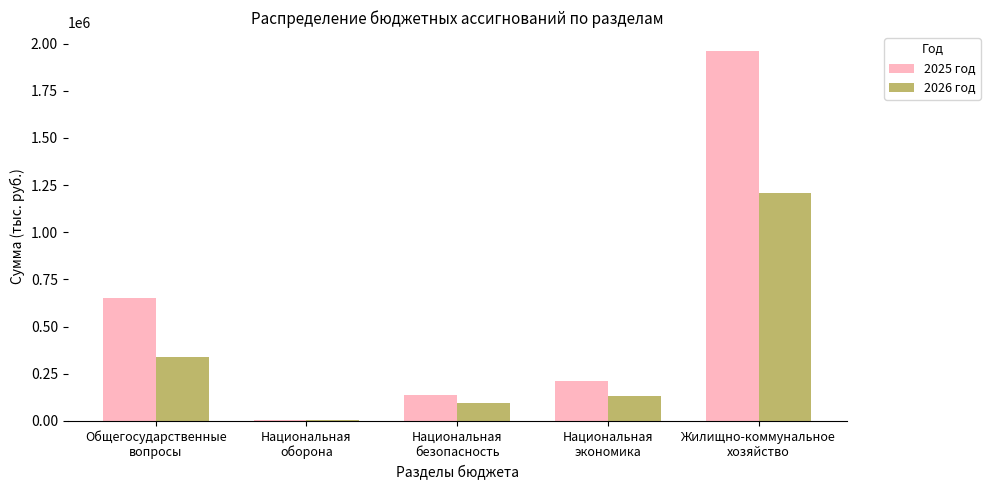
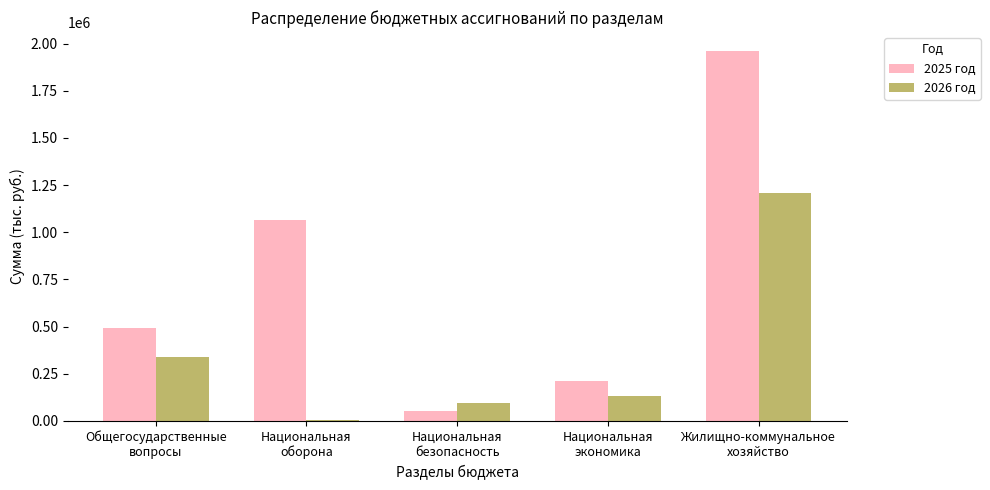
2025 год, Общегосударственные вопросы: 650000 -> 490000
2025 год, Национальная оборона: 10000 -> 1060000
2025 год, Национальная безопасность: 140000 -> 50000
